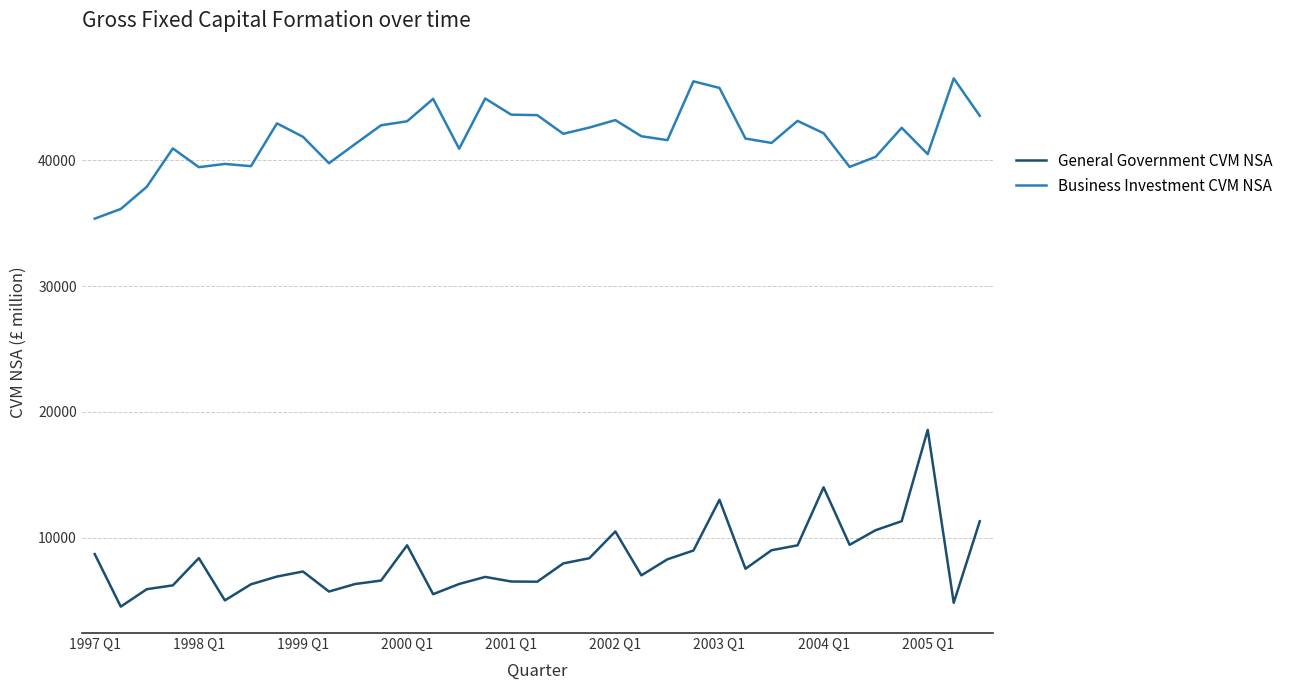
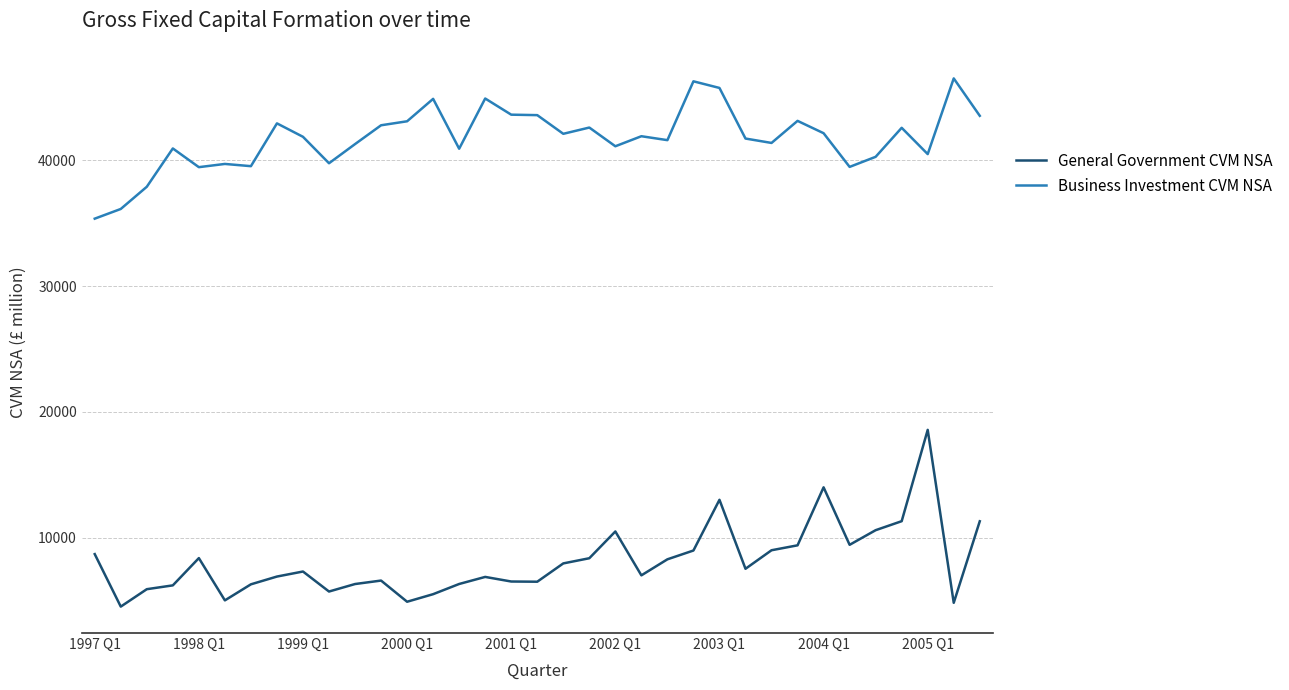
General Government CVM NSA, 2000 Q1: 9400 -> 4900
Business Investment CVM NSA, 2002 Q1: 43200 -> 41100
